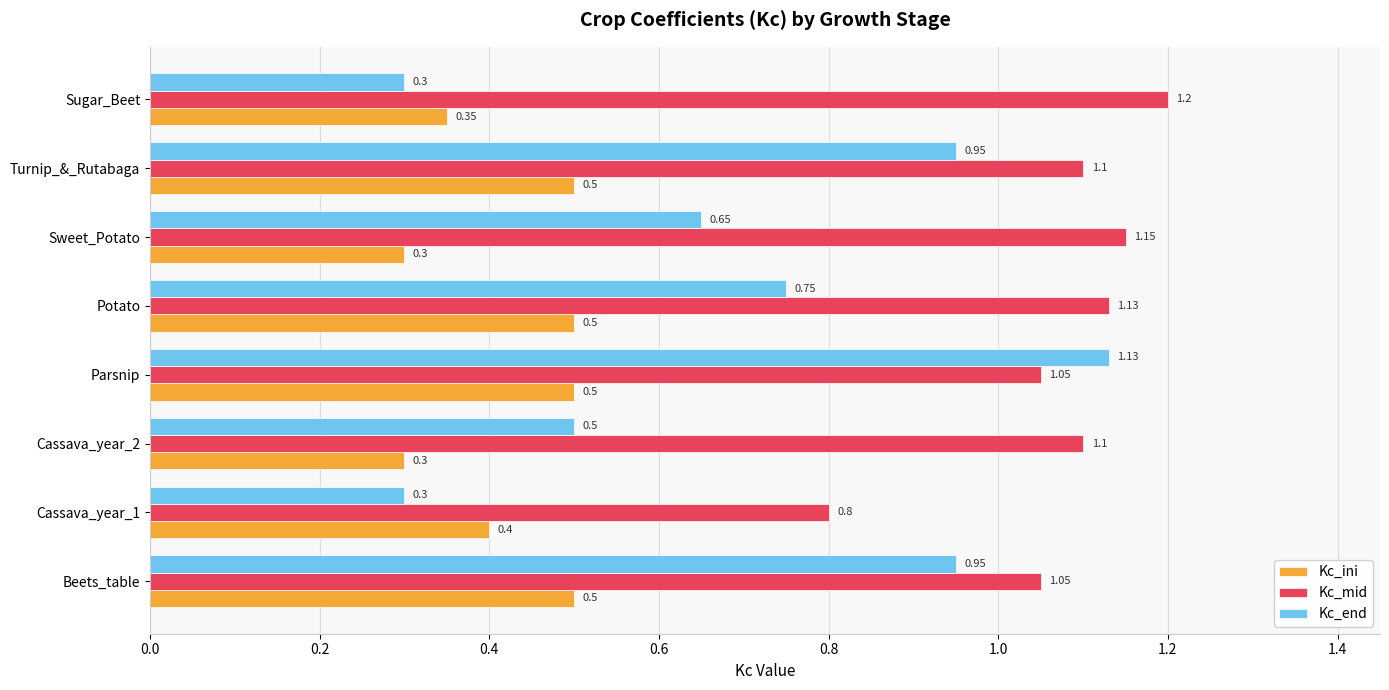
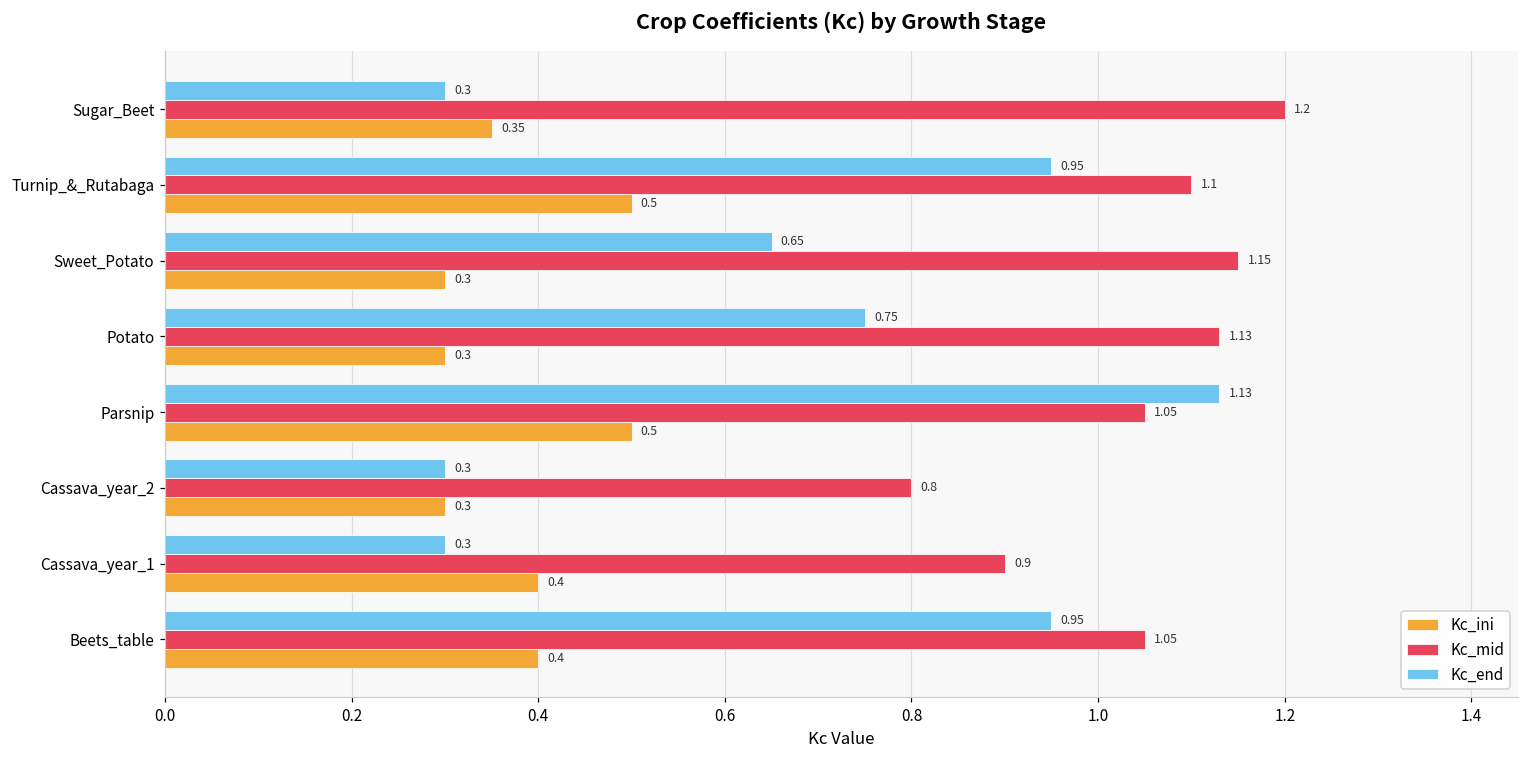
Kc_ini, Potato: 0.5 -> 0.3
Kc_end, Cassava_year_2: 0.5 -> 0.3
Kc_mid, Cassava_year_2: 1.1 -> 0.8
Kc_mid, Cassava_year_1: 0.8 -> 0.9
Kc_ini, Beets_table: 0.5 -> 0.4
